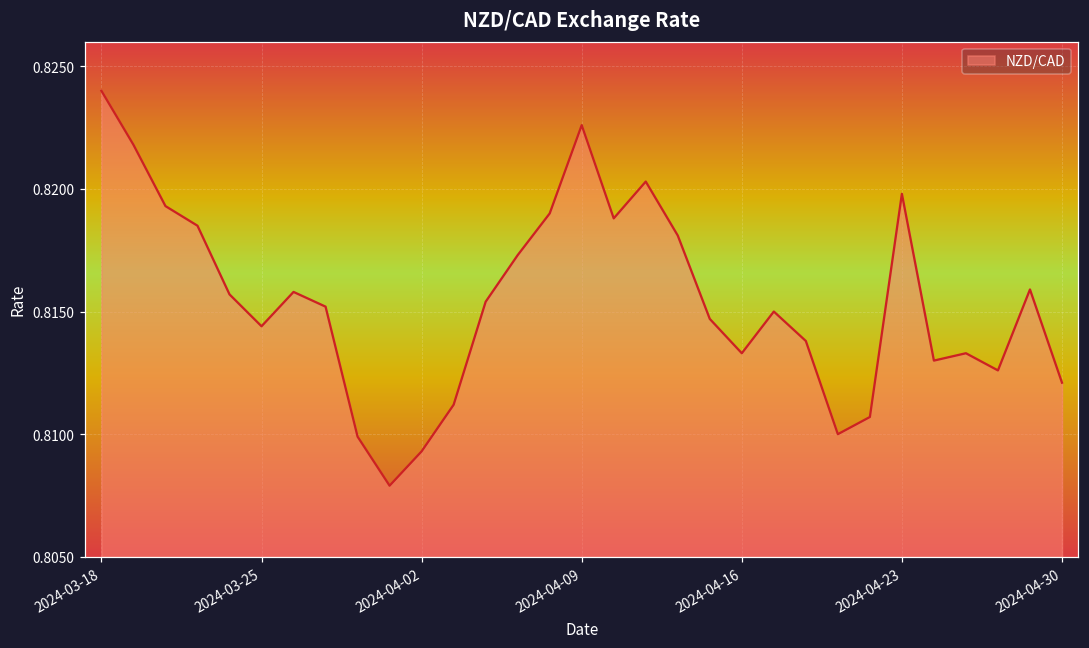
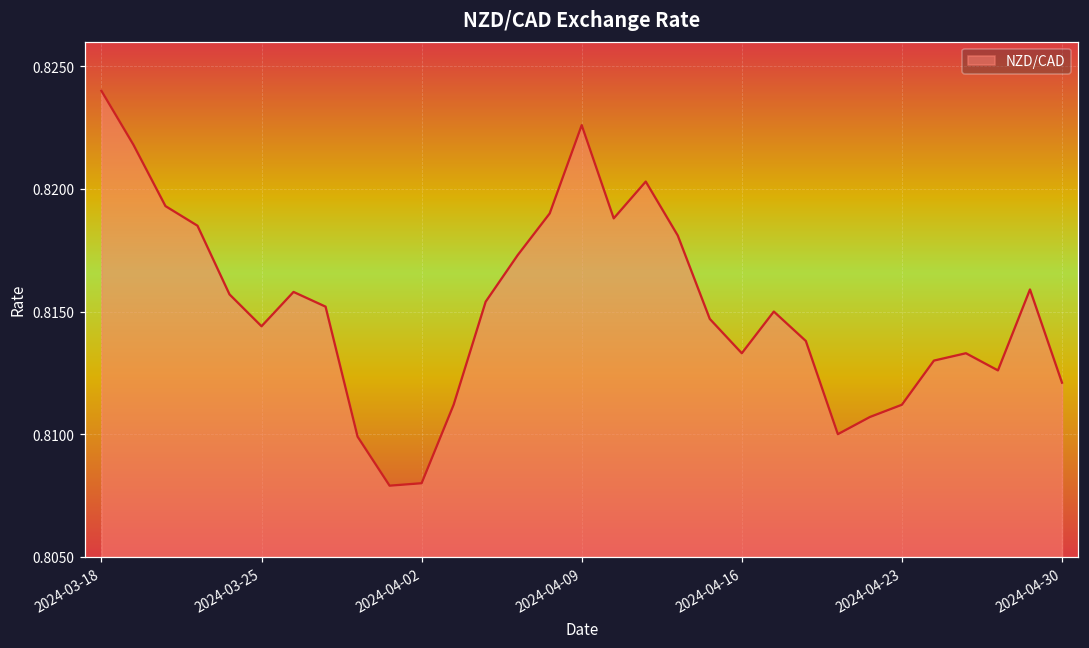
2024-04-02: 0.8093 -> 0.8080
2024-04-23: 0.8198 -> 0.8112
